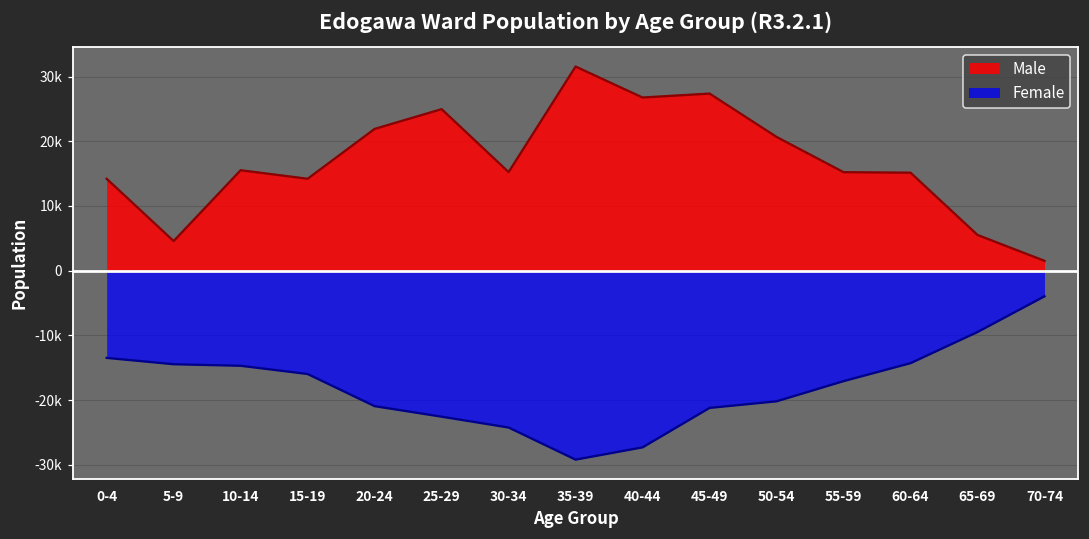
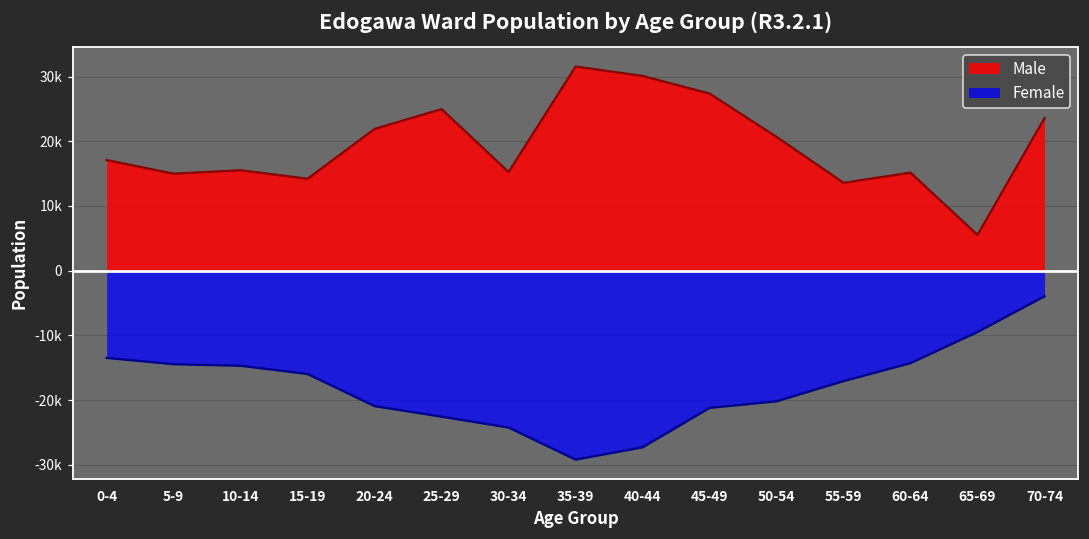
Male, 0-4: 14000 -> 17000
Male, 5-9: 5000 -> 15000
Male, 40-44: 27000 -> 30000
Male, 55-59: 15000 -> 14000
Male, 70-74: 2000 -> 24000
